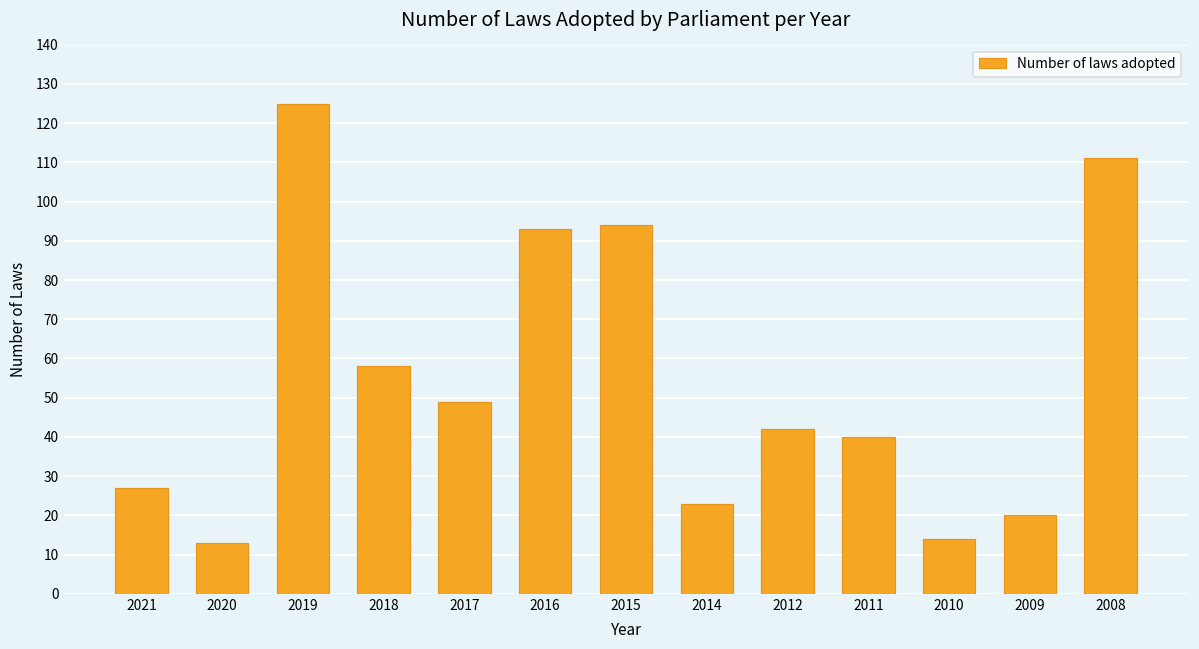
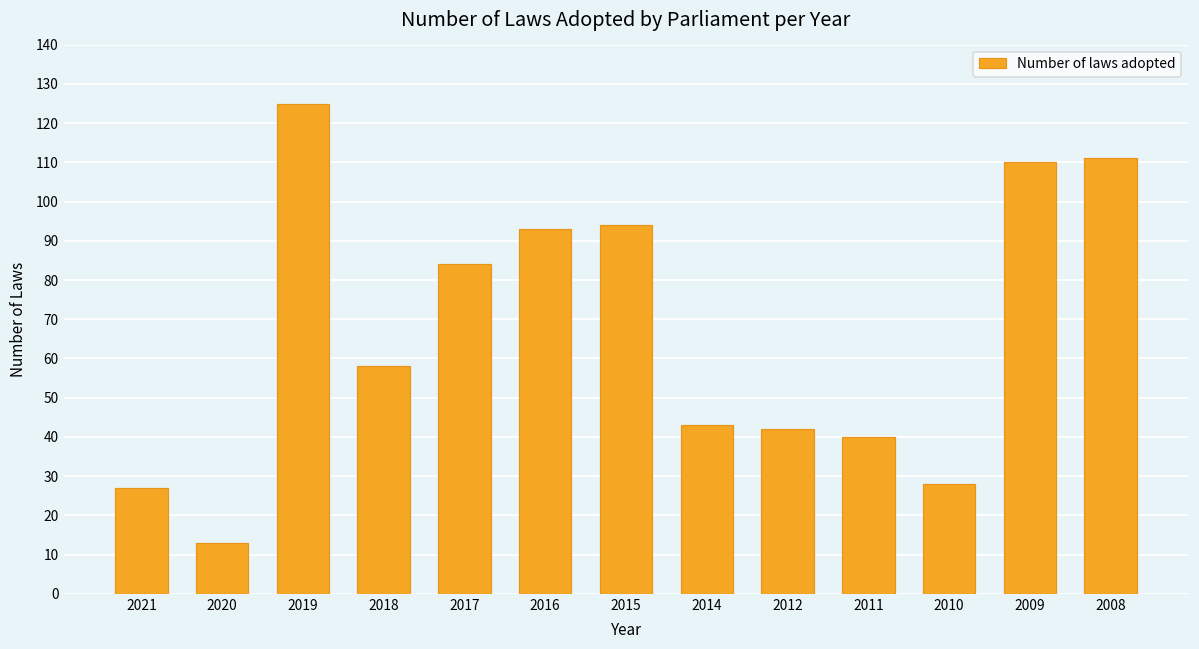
2017: 49 -> 84
2014: 23 -> 43
2010: 14 -> 28
2009: 20 -> 110
